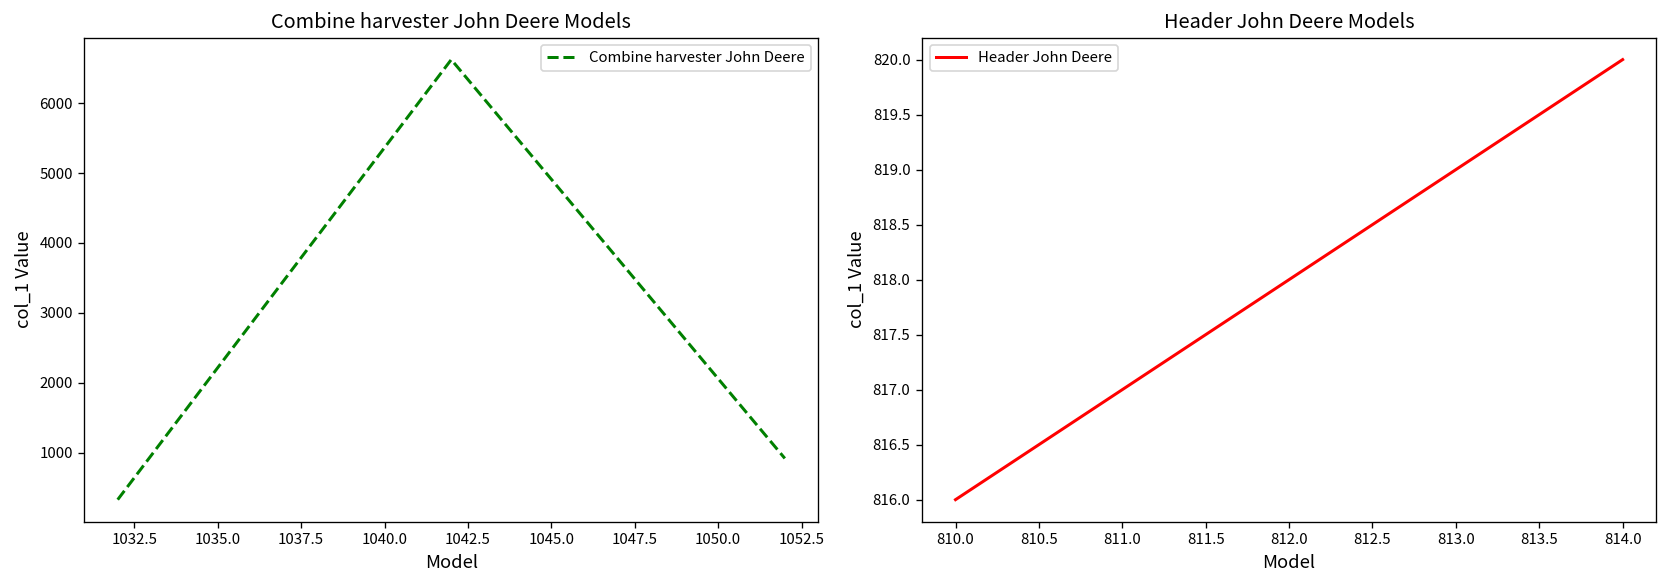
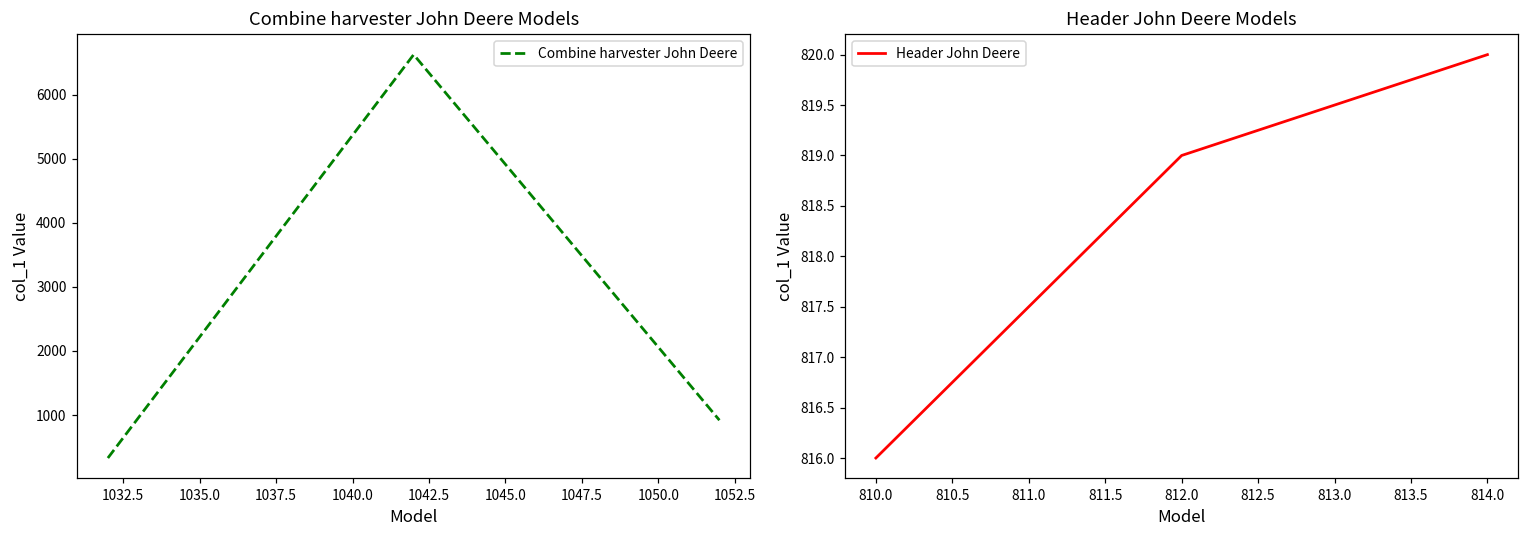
Header John Deere Models, 812.0: 818 -> 819
